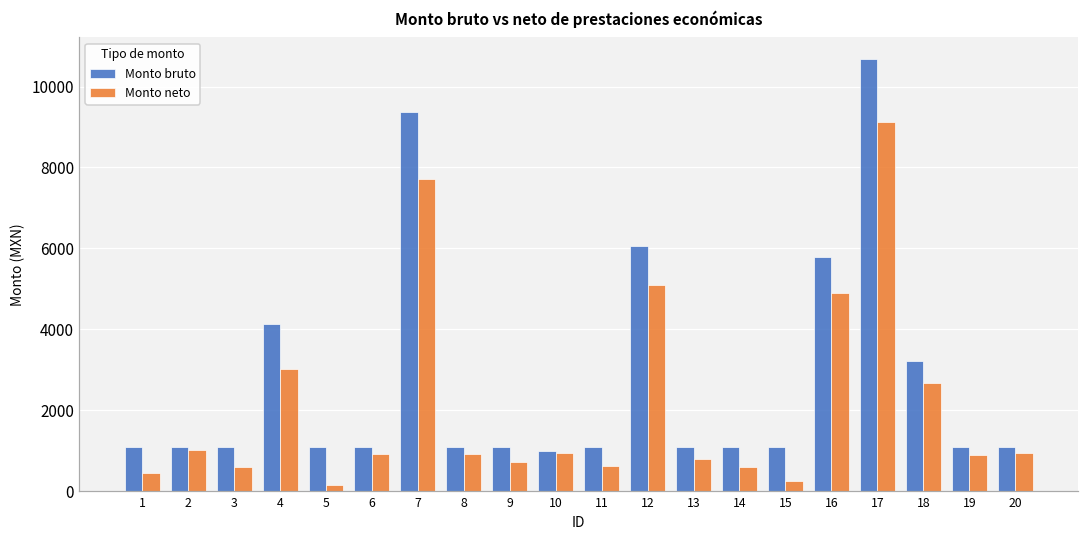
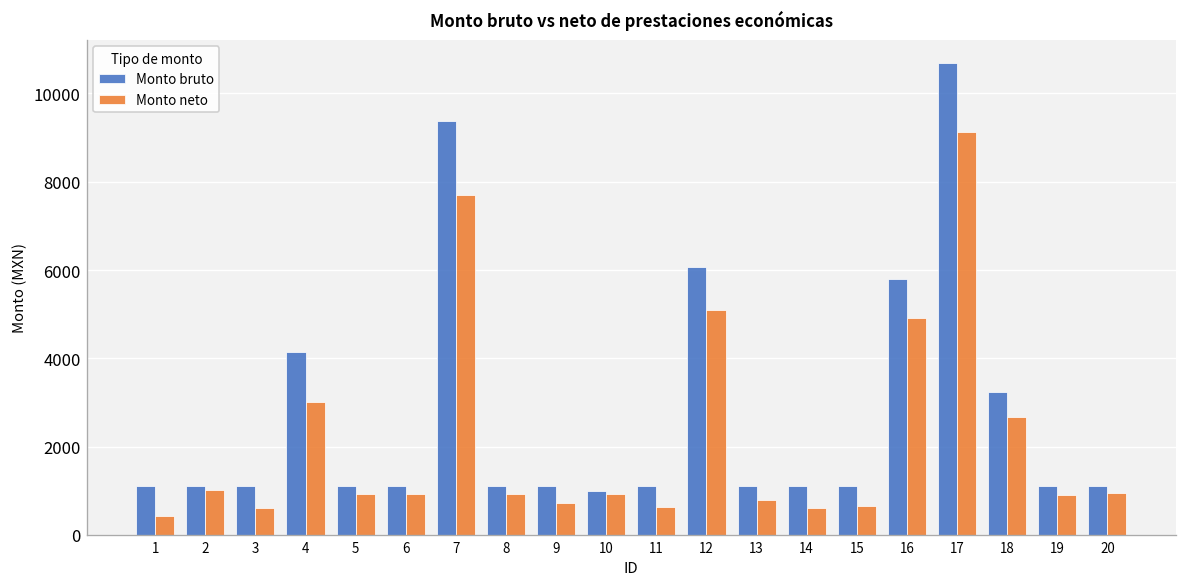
Monto neto, 5: 100 -> 900
Monto neto, 15: 200 -> 700
